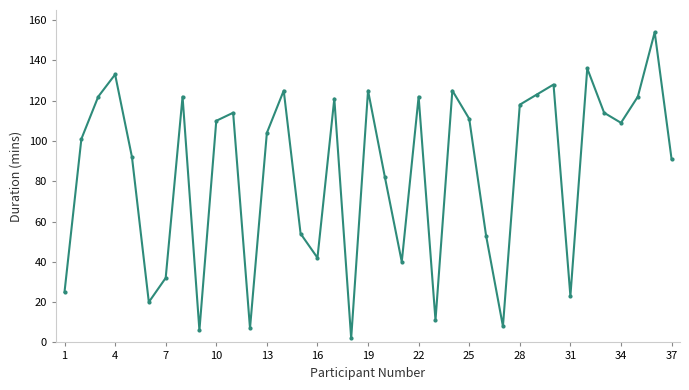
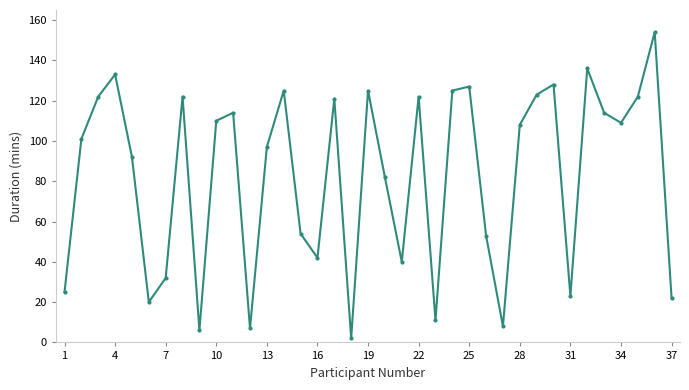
13: 104 -> 97
25: 111 -> 127
28: 118 -> 108
37: 91 -> 22
